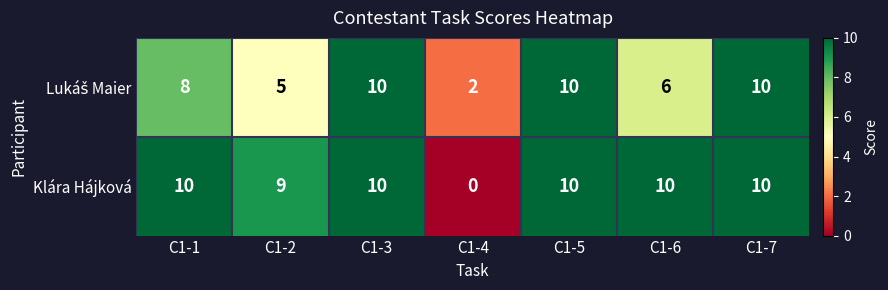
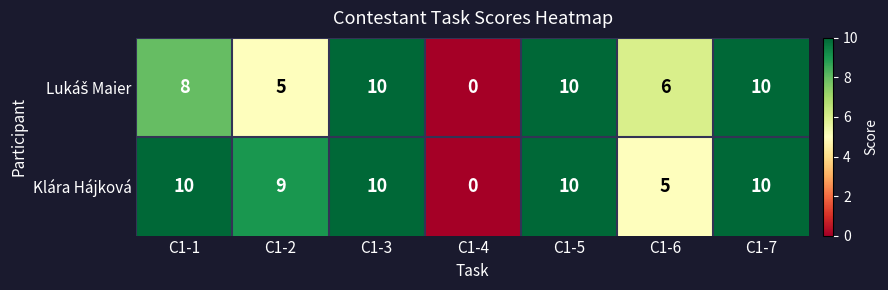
Lukáš Maier, C1-4: 2 -> 0
Klára Hájková, C1-6: 10 -> 5
